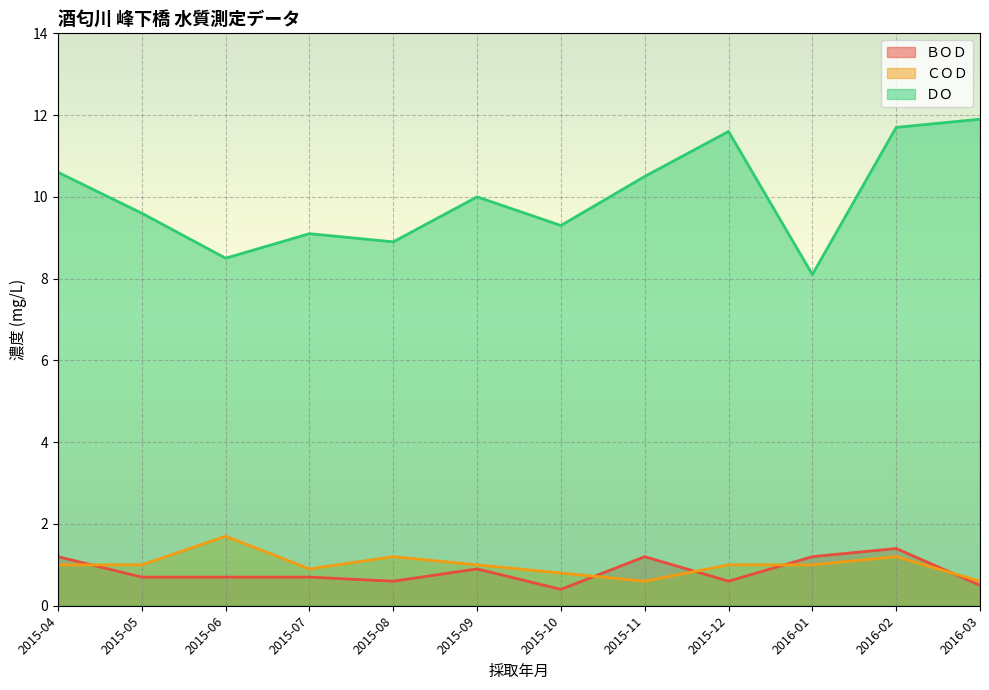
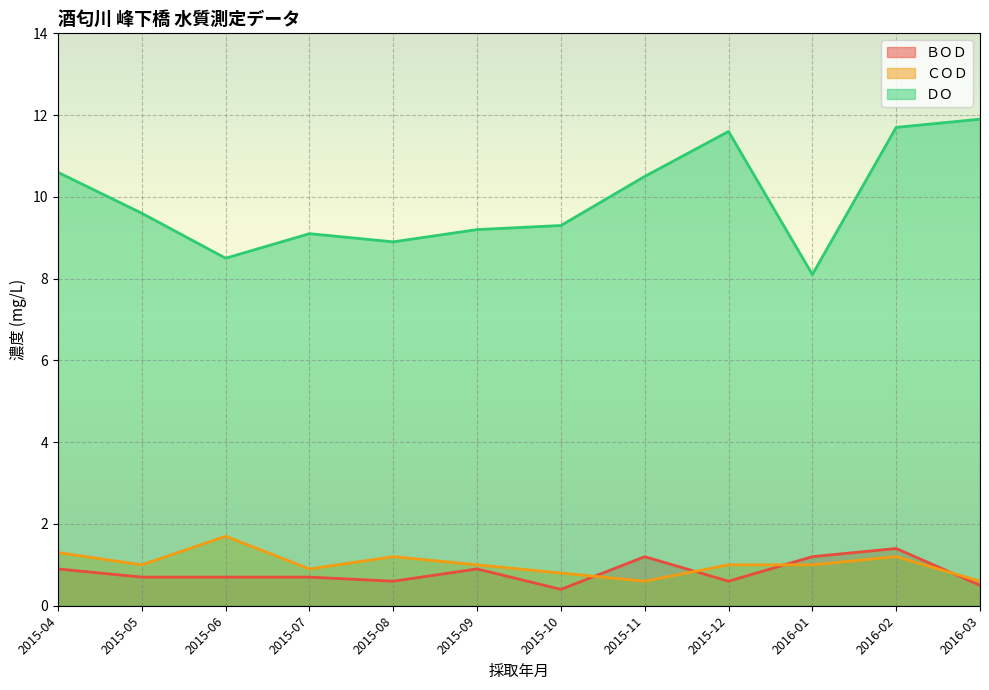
ＢＯＤ, 2015-04: 1.2 -> 0.9
ＣＯＤ, 2015-04: 1.0 -> 1.3
ＤＯ, 2015-09: 10.0 -> 9.2
